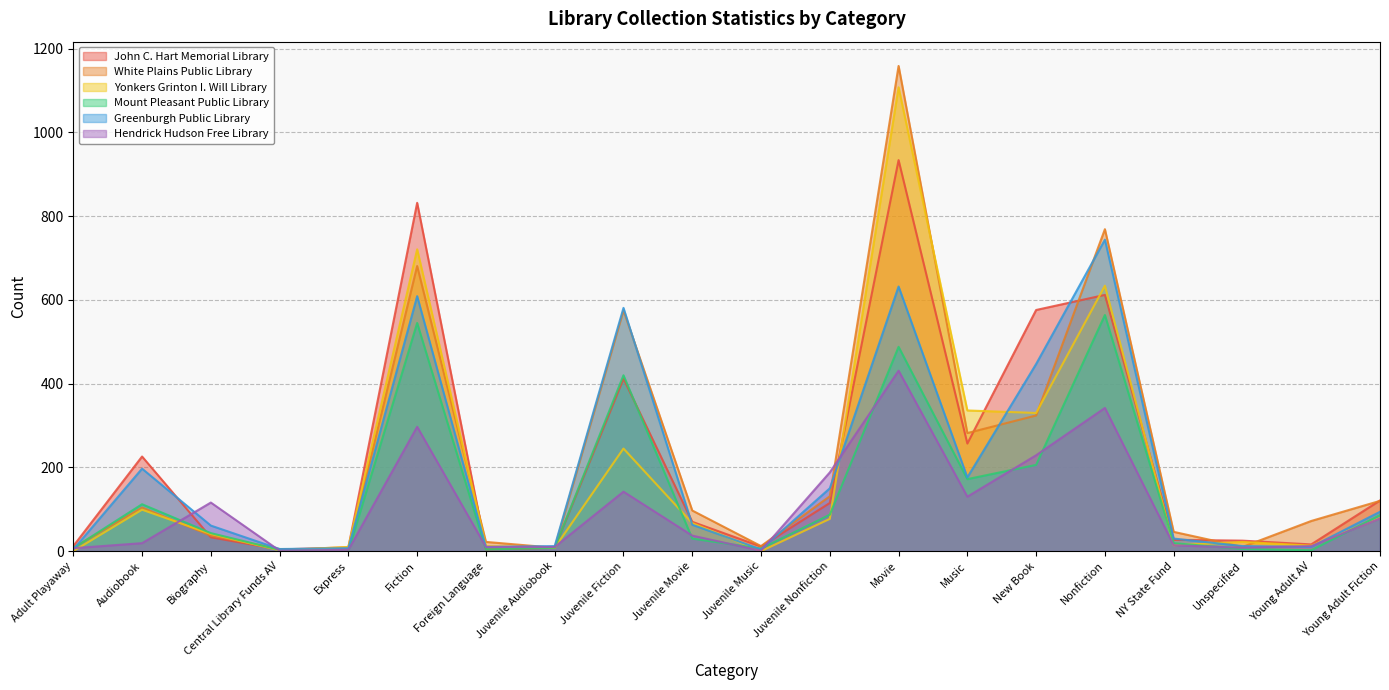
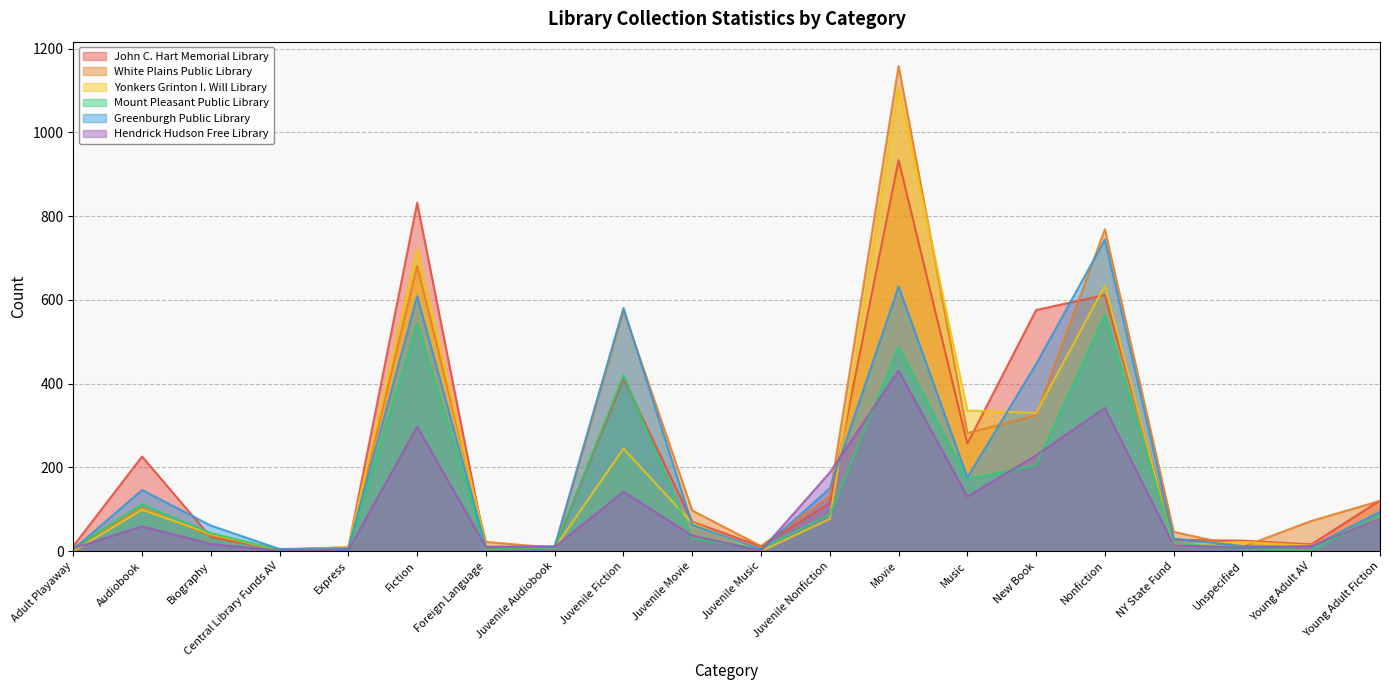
Greenburgh Public Library, Audiobook: 200 -> 150
Hendrick Hudson Free Library, Audiobook: 20 -> 60
Hendrick Hudson Free Library, Biography: 120 -> 20
